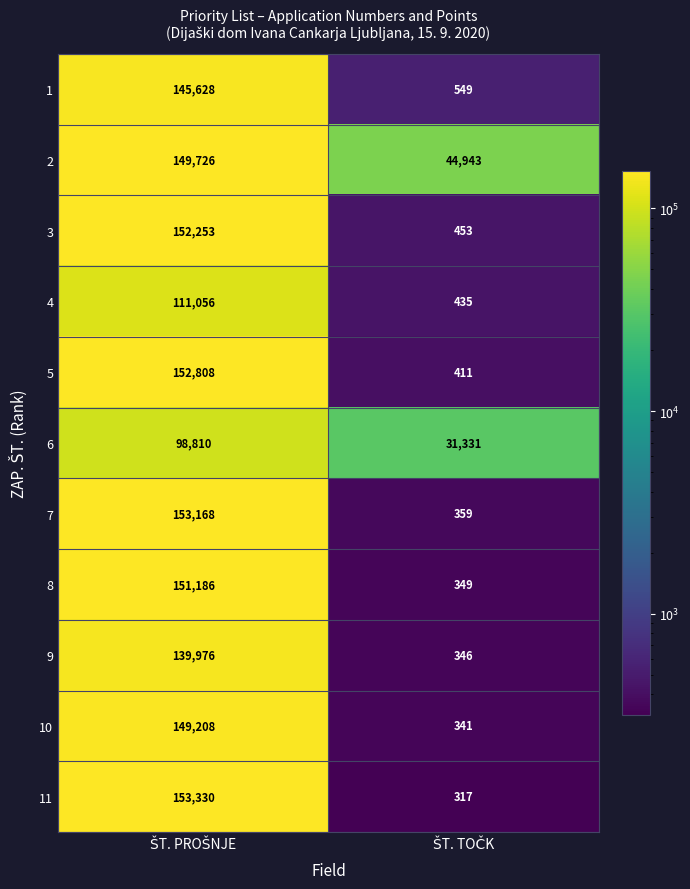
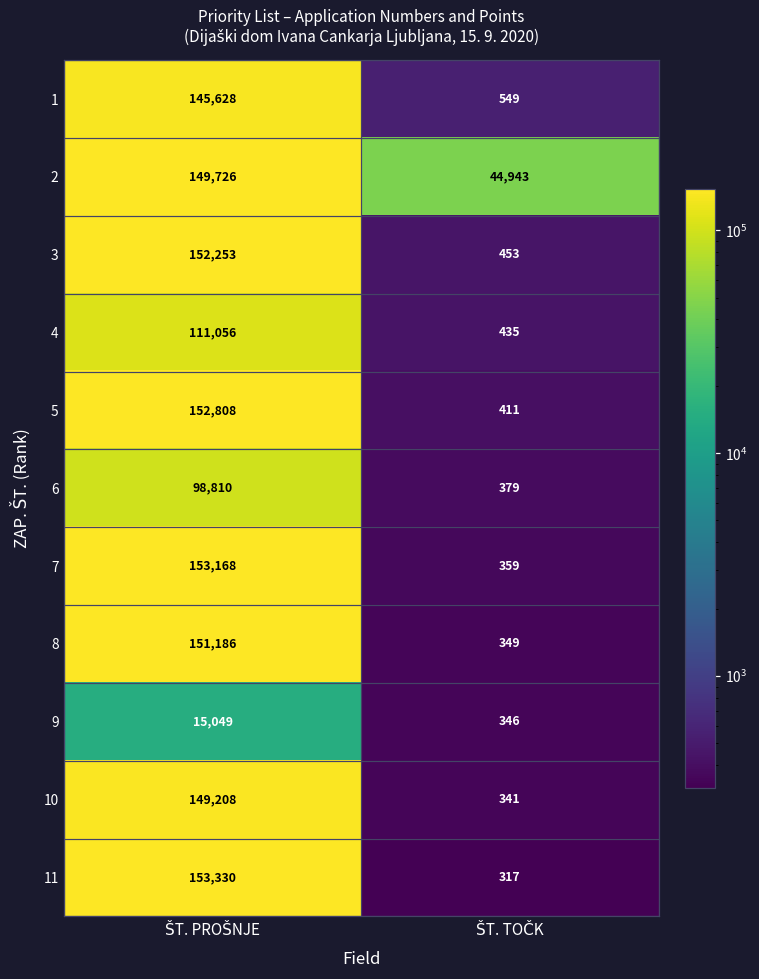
6, ŠT. TOČK: 31,331 -> 379
9, ŠT. PROŠNJE: 139,976 -> 15,049
